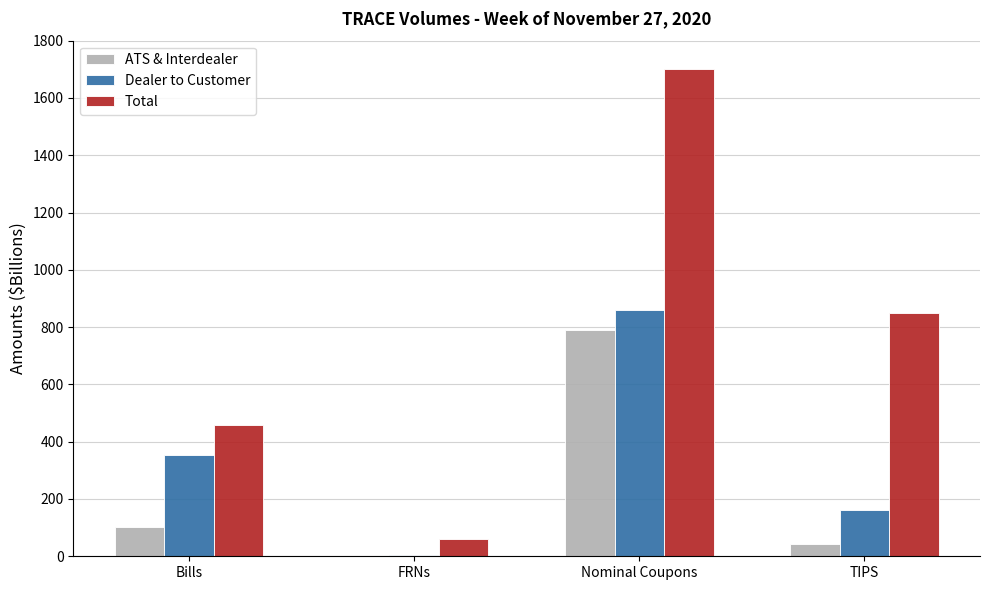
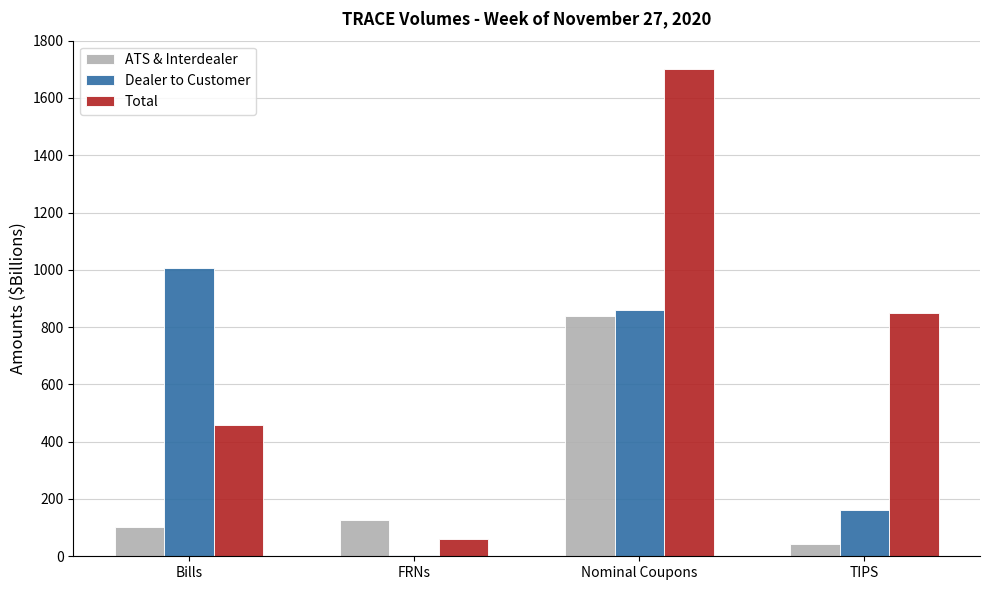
Dealer to Customer, Bills: 350 -> 1010
ATS & Interdealer, FRNs: 0 -> 130
ATS & Interdealer, Nominal Coupons: 790 -> 840
